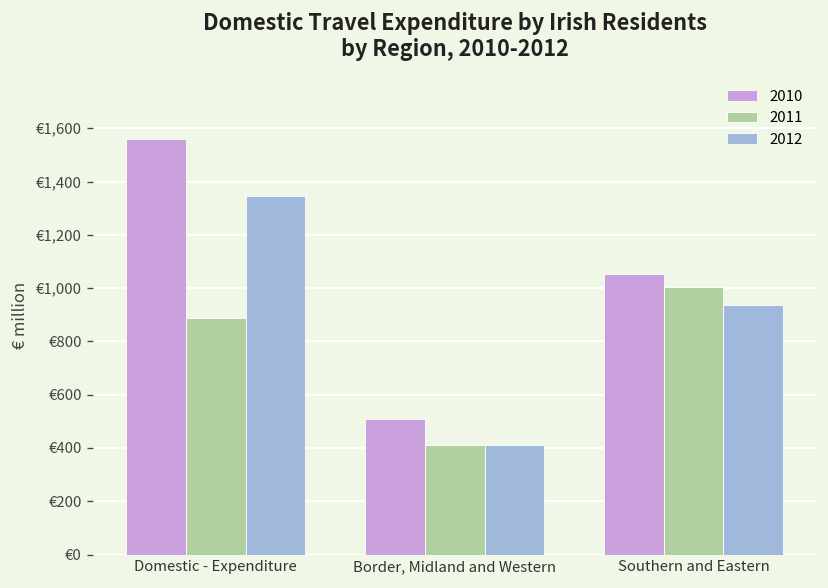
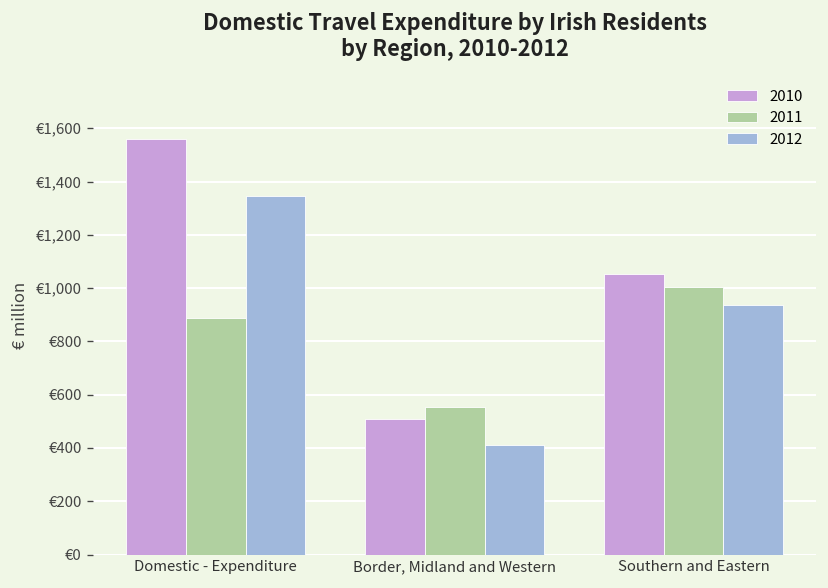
2011, Border, Midland and Western: €410 -> €550
